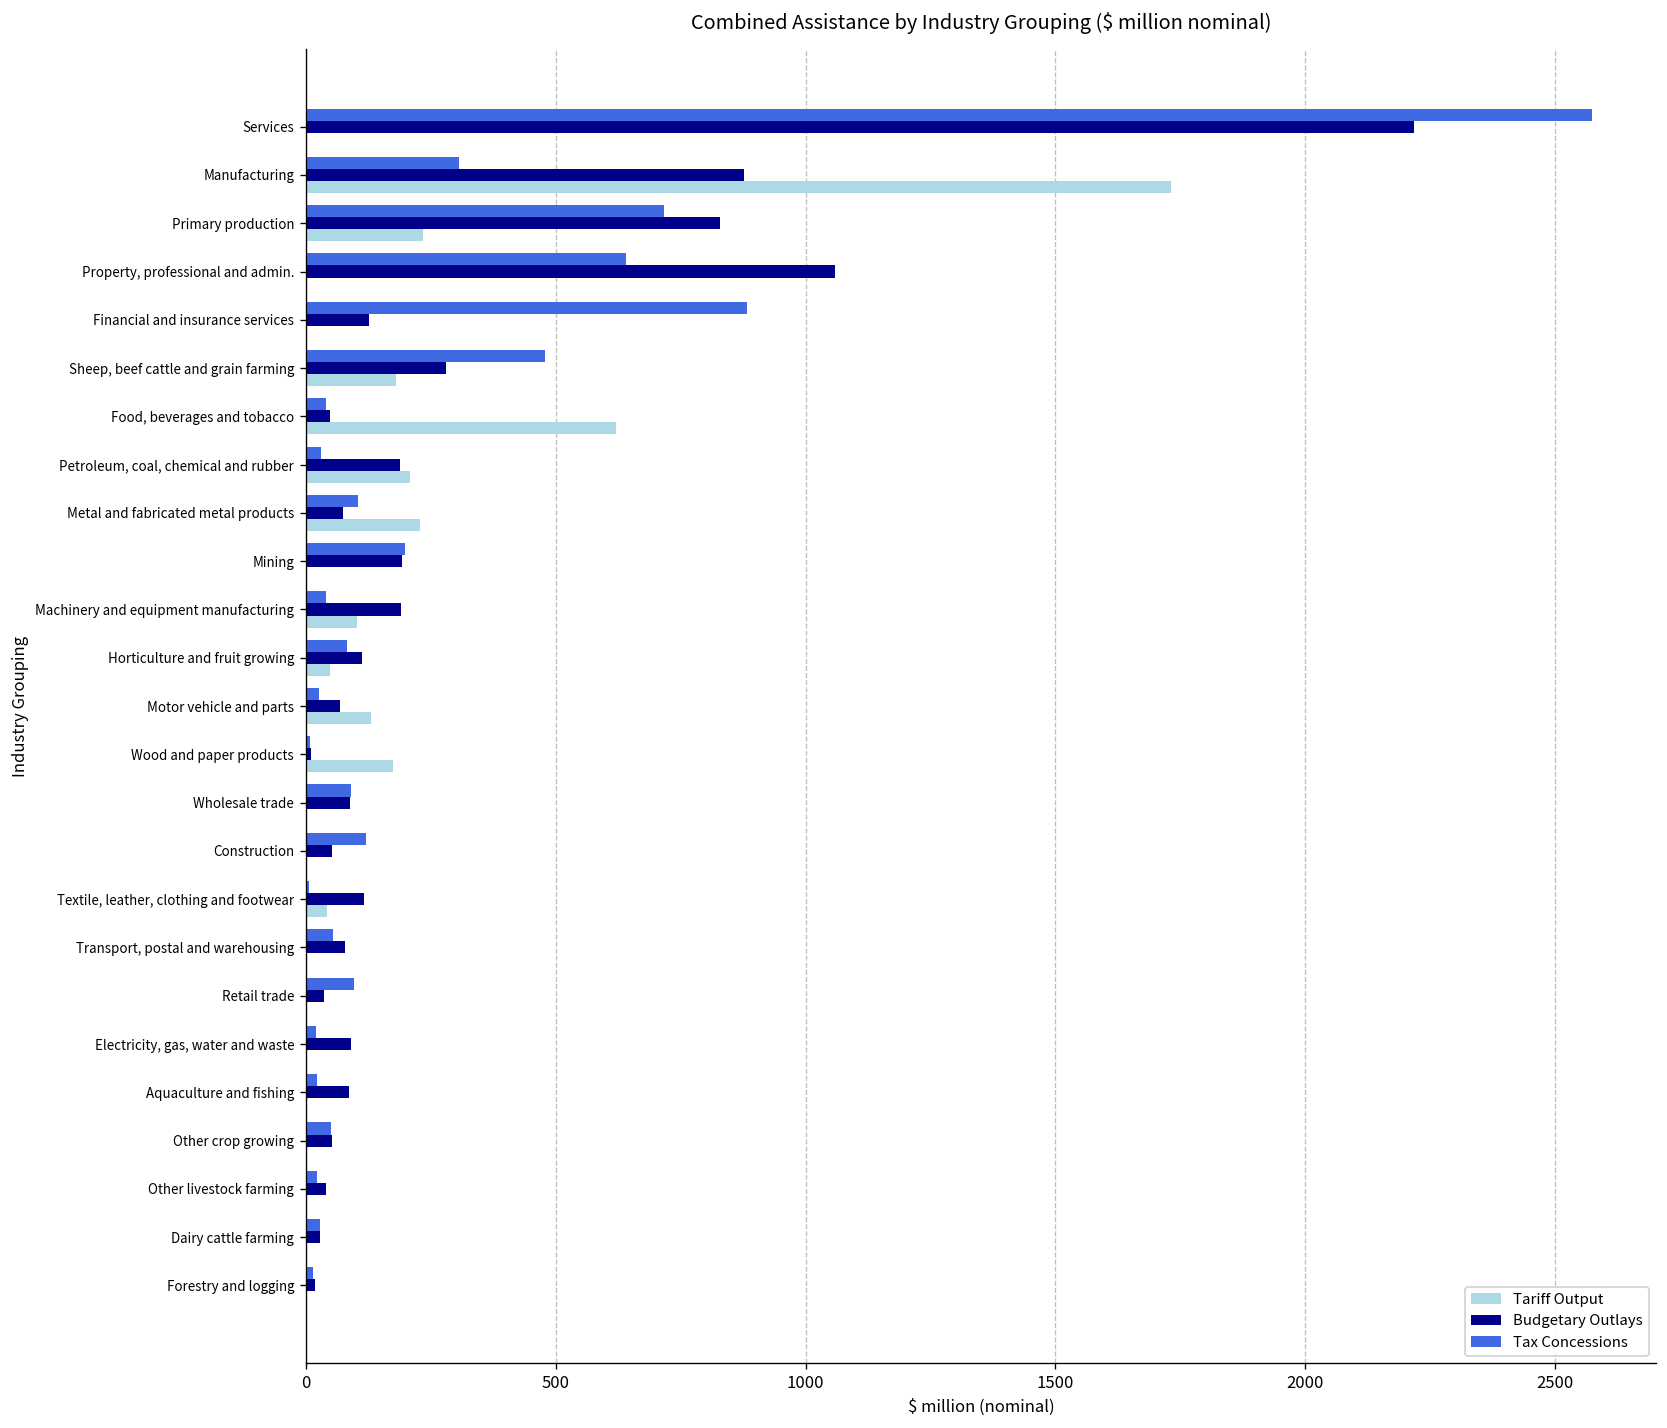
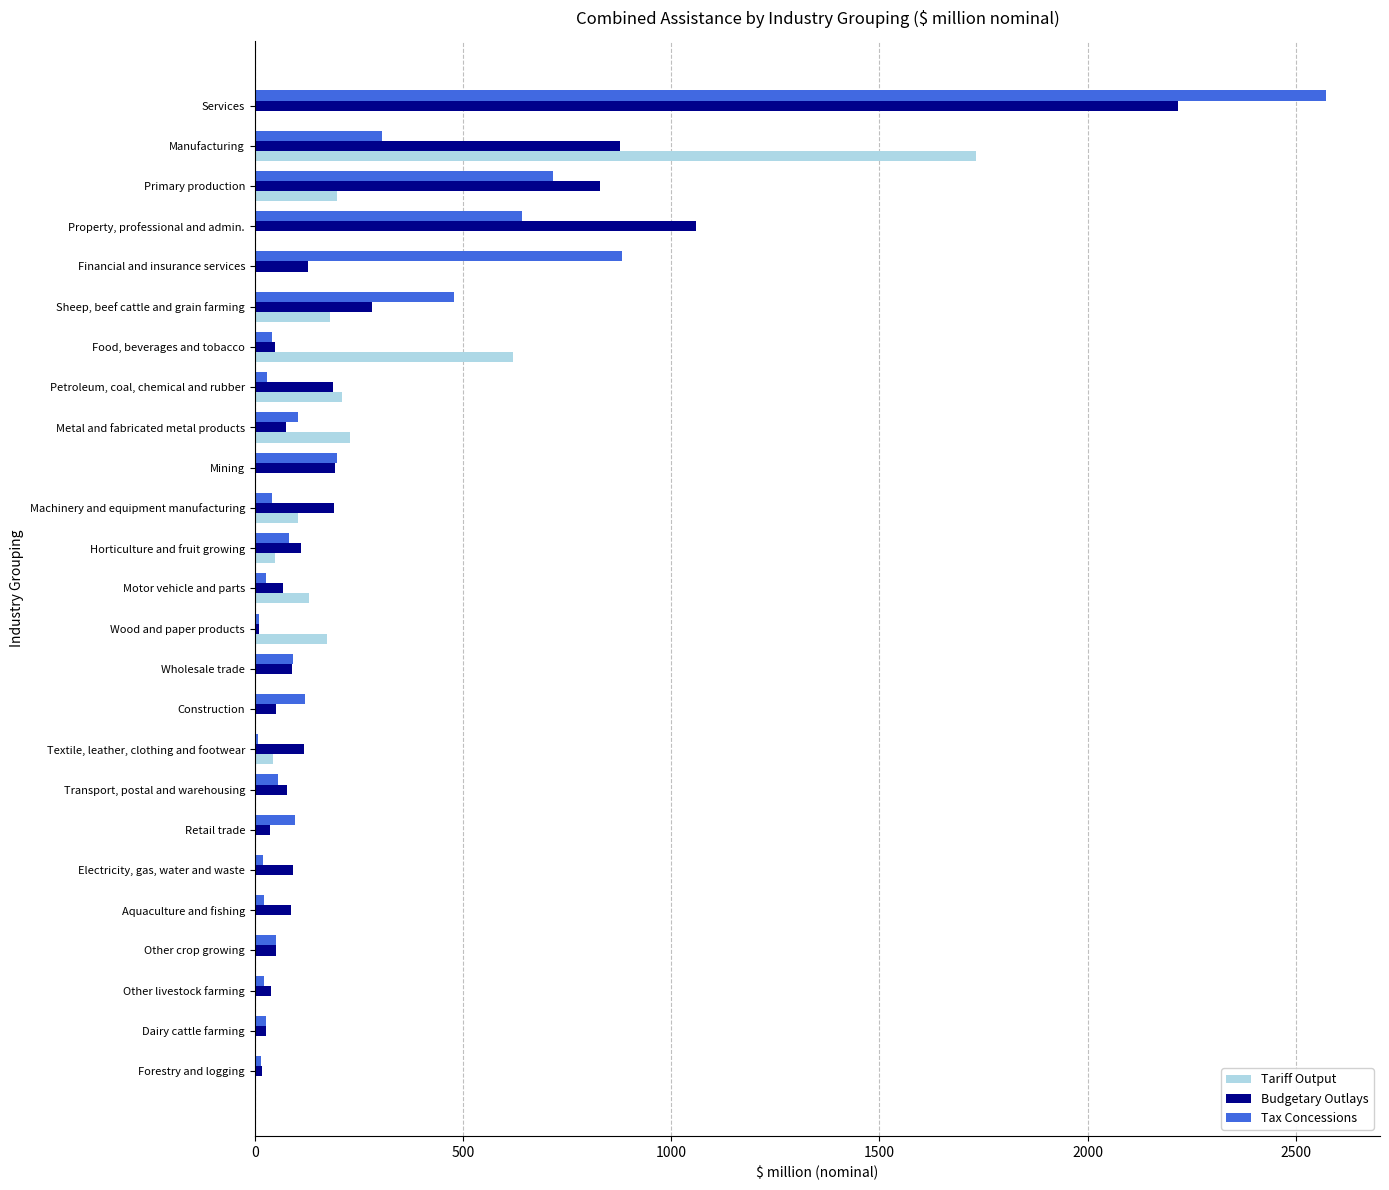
Tariff Output, Primary production: 240 -> 200
